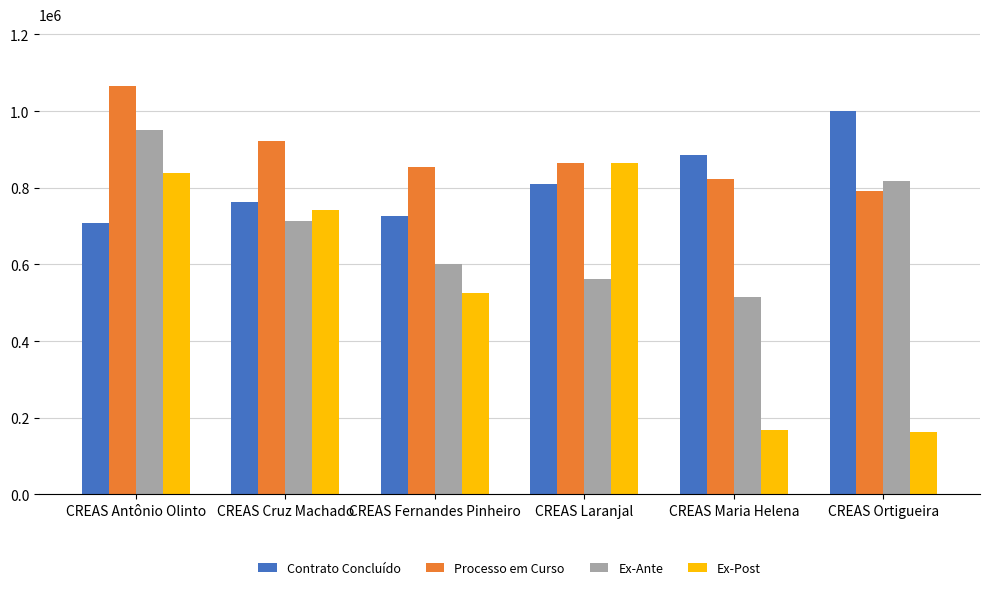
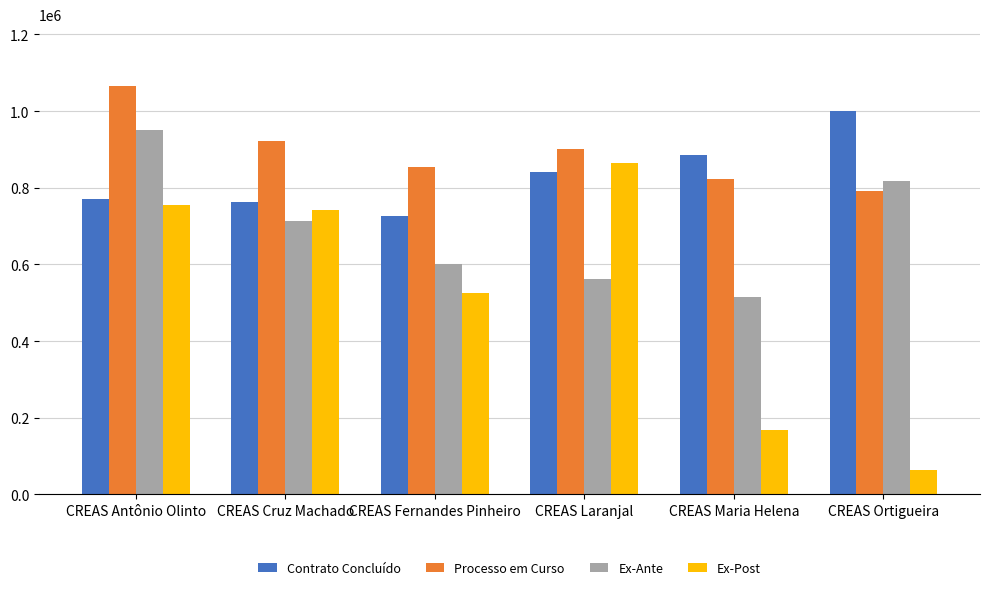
Contrato Concluído, CREAS Antônio Olinto: 710000 -> 770000
Ex-Post, CREAS Antônio Olinto: 840000 -> 750000
Contrato Concluído, CREAS Laranjal: 810000 -> 840000
Processo em Curso, CREAS Laranjal: 860000 -> 900000
Ex-Post, CREAS Ortigueira: 160000 -> 60000
